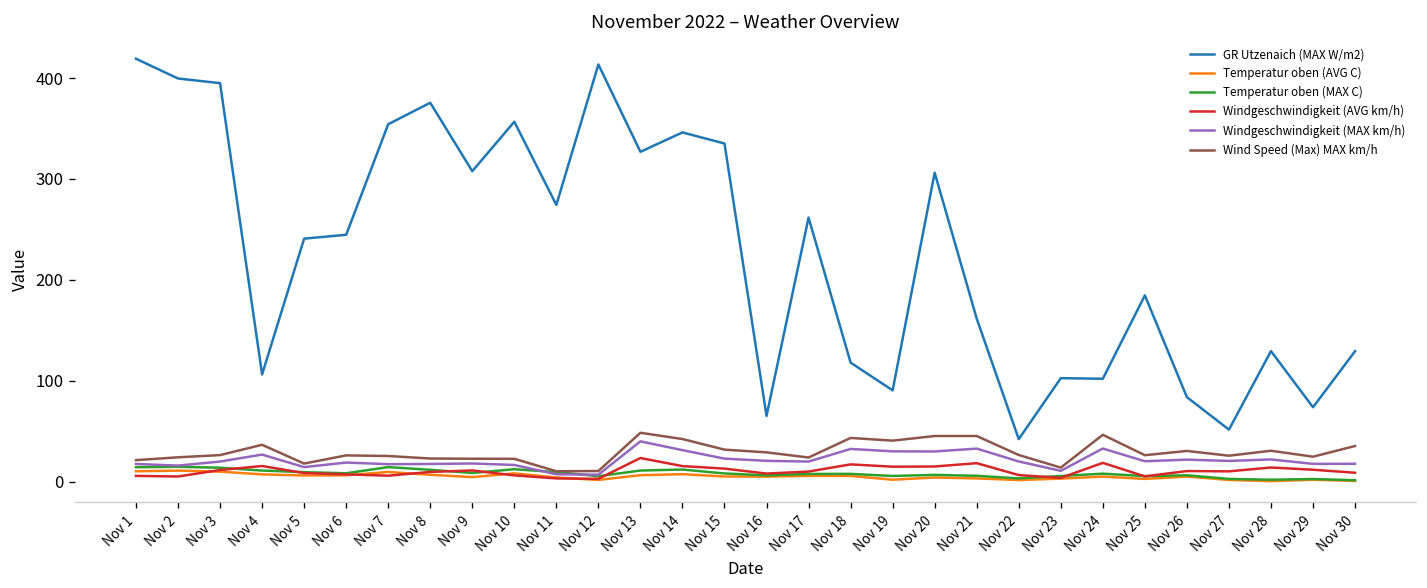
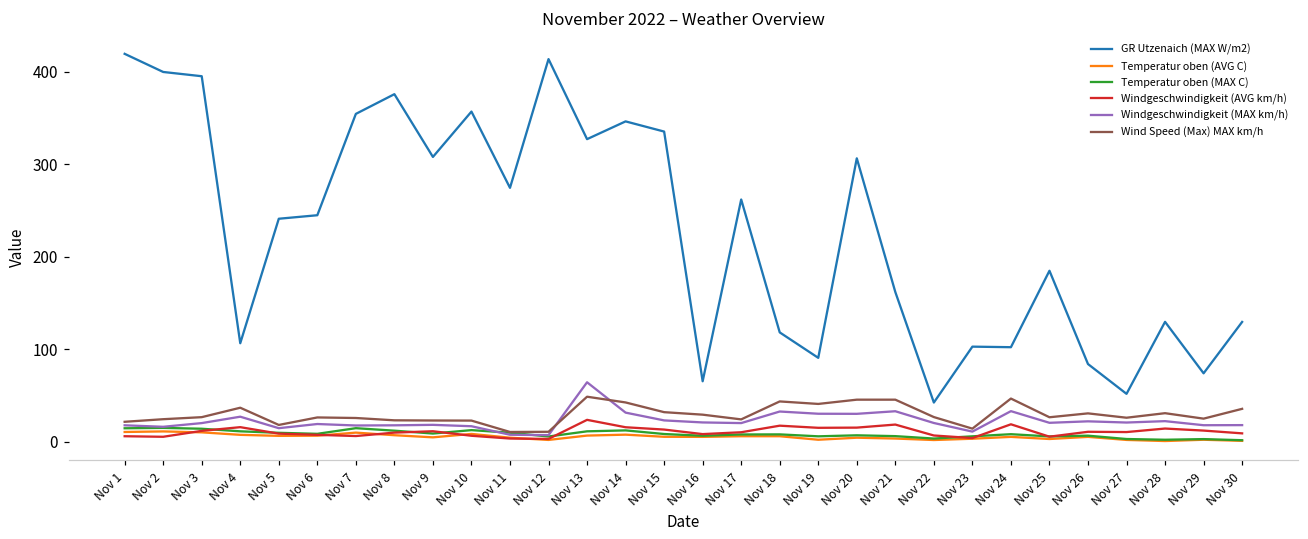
Windgeschwindigkeit (MAX km/h), Nov 13: 40 -> 60
